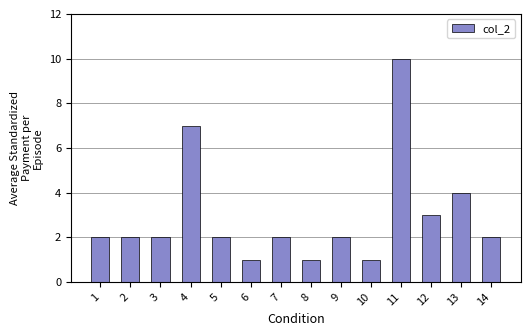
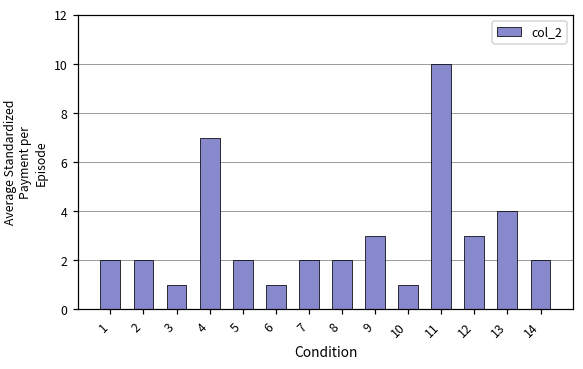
3: 2 -> 1
8: 1 -> 2
9: 2 -> 3
